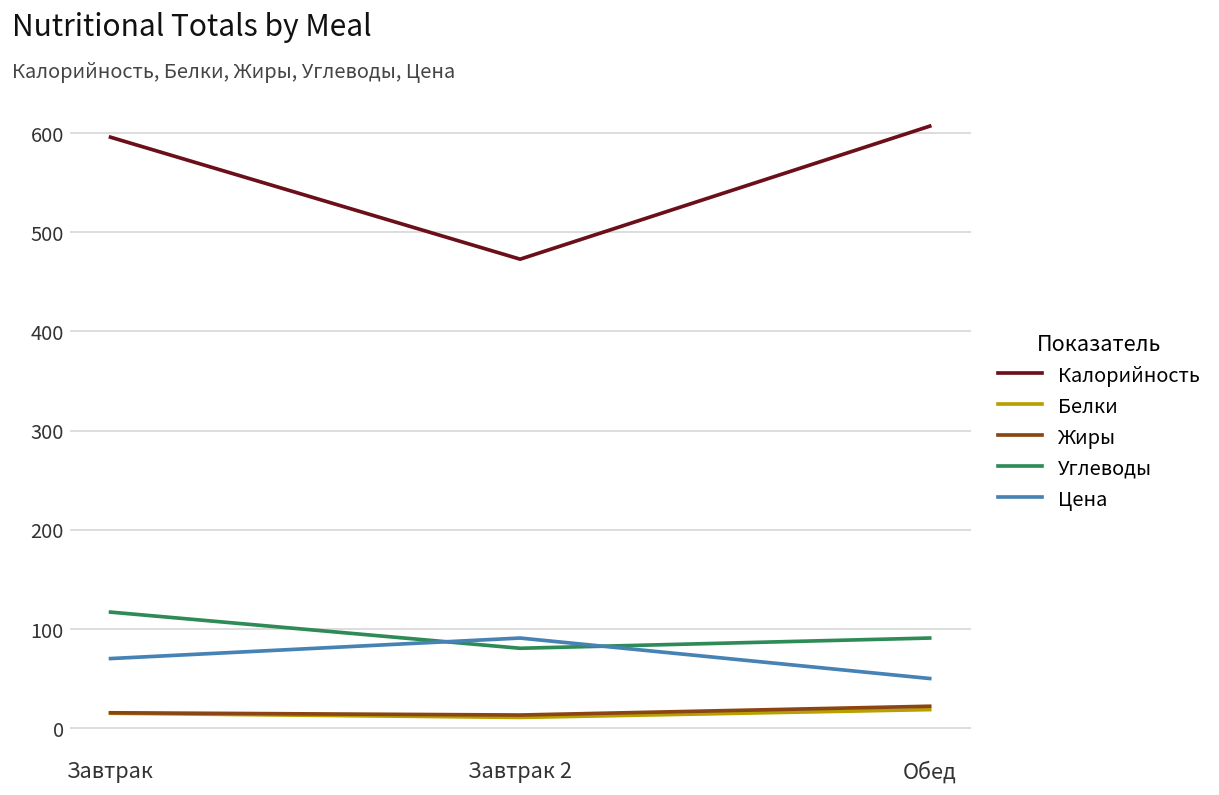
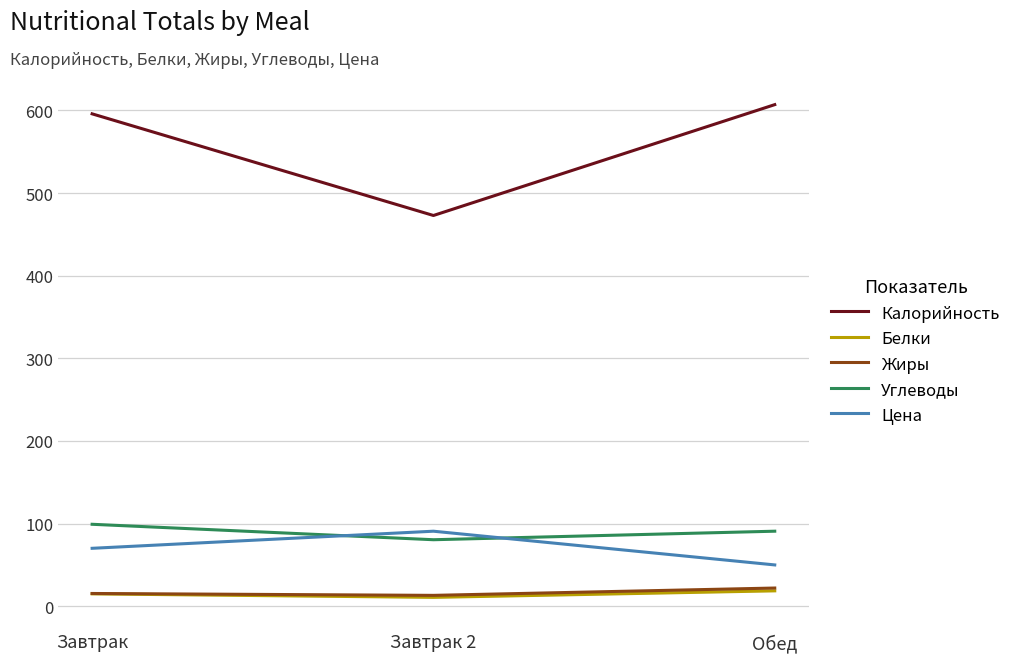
Углеводы, Завтрак: 120 -> 100
